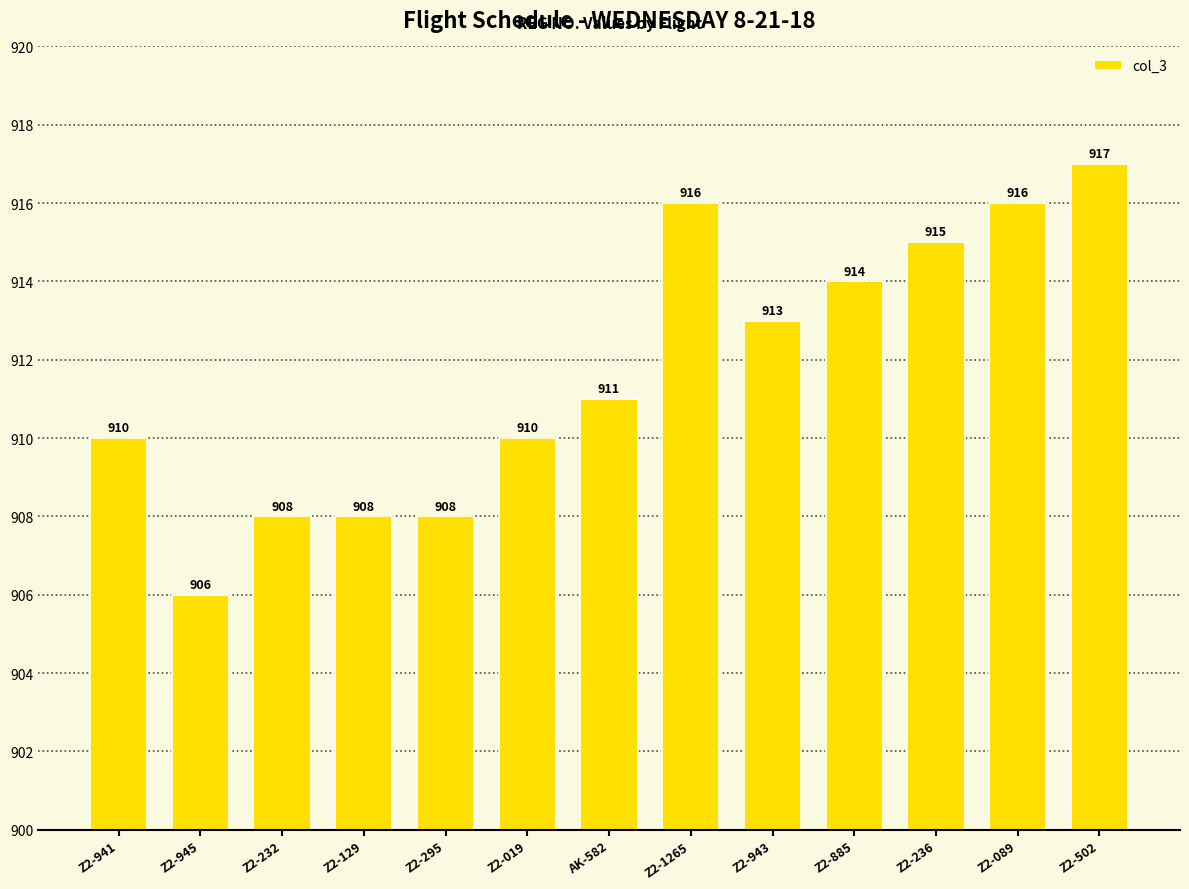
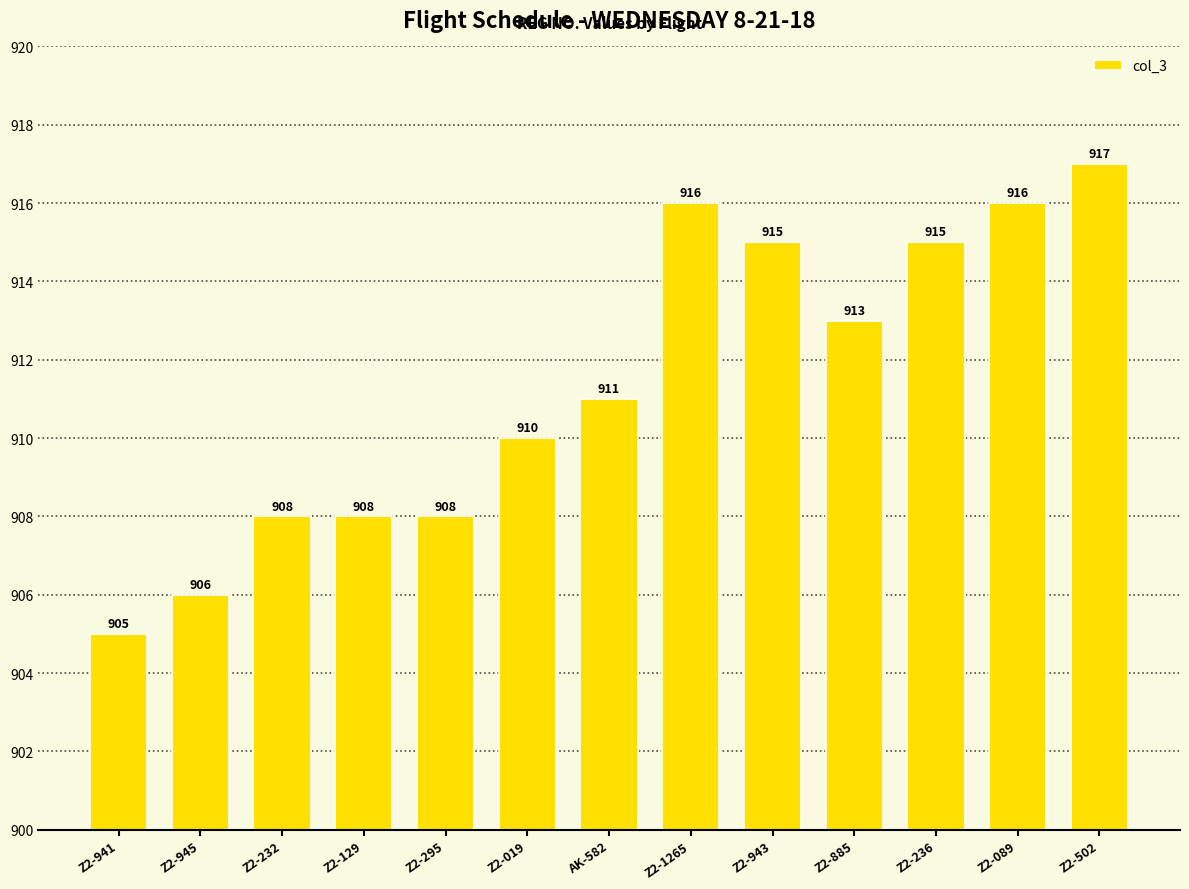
Z2-941: 910 -> 905
Z2-943: 913 -> 915
Z2-885: 914 -> 913
